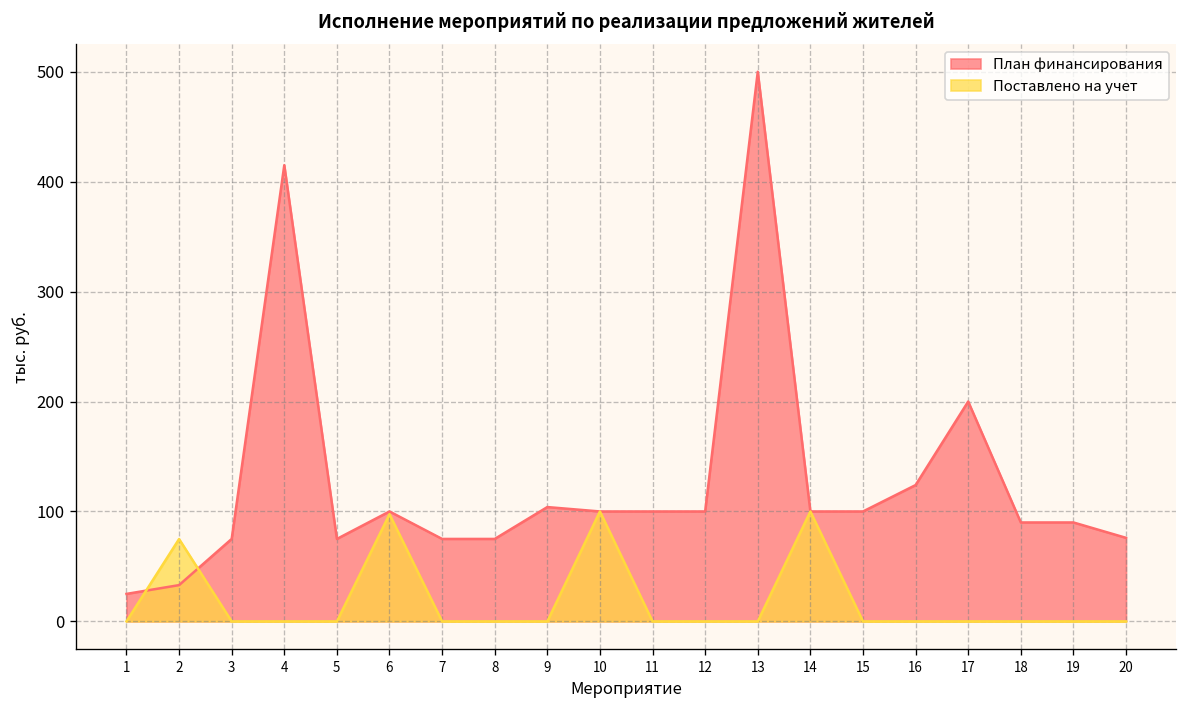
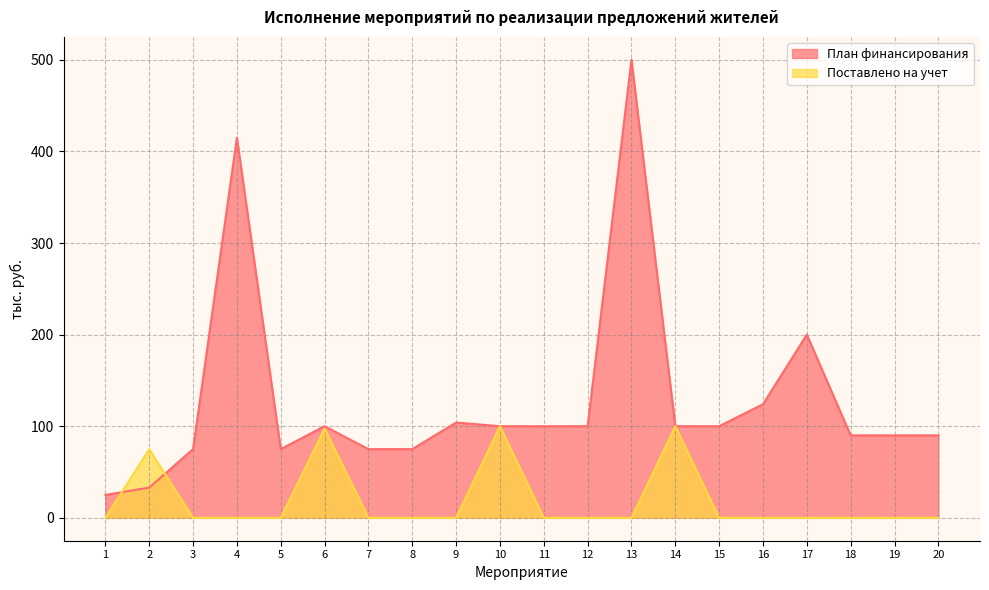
План финансирования, 20: 80 -> 90
